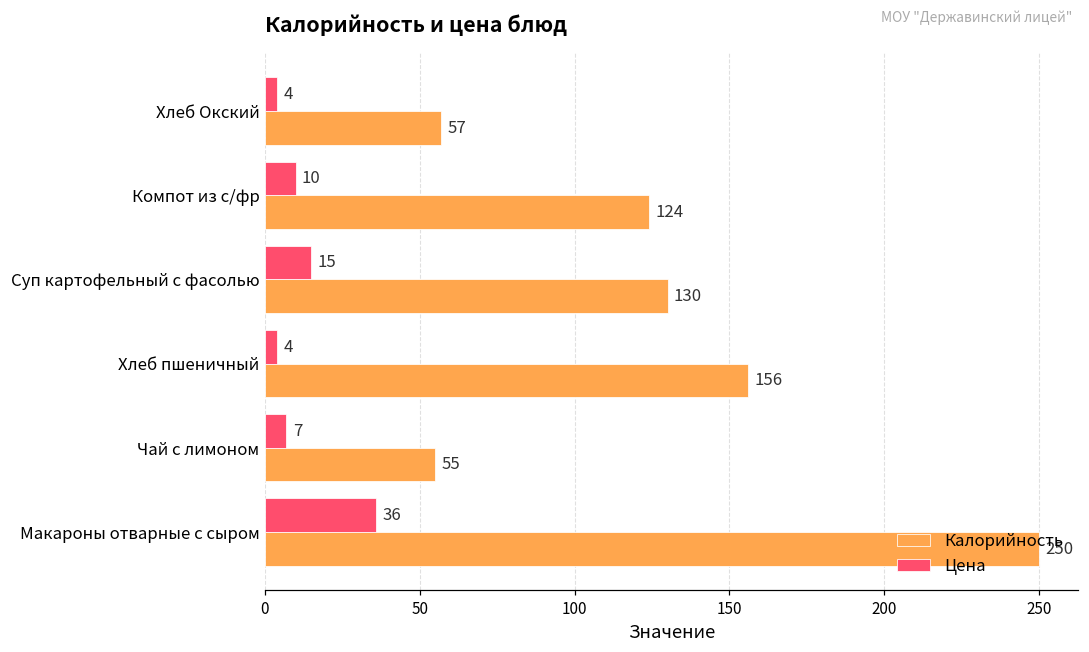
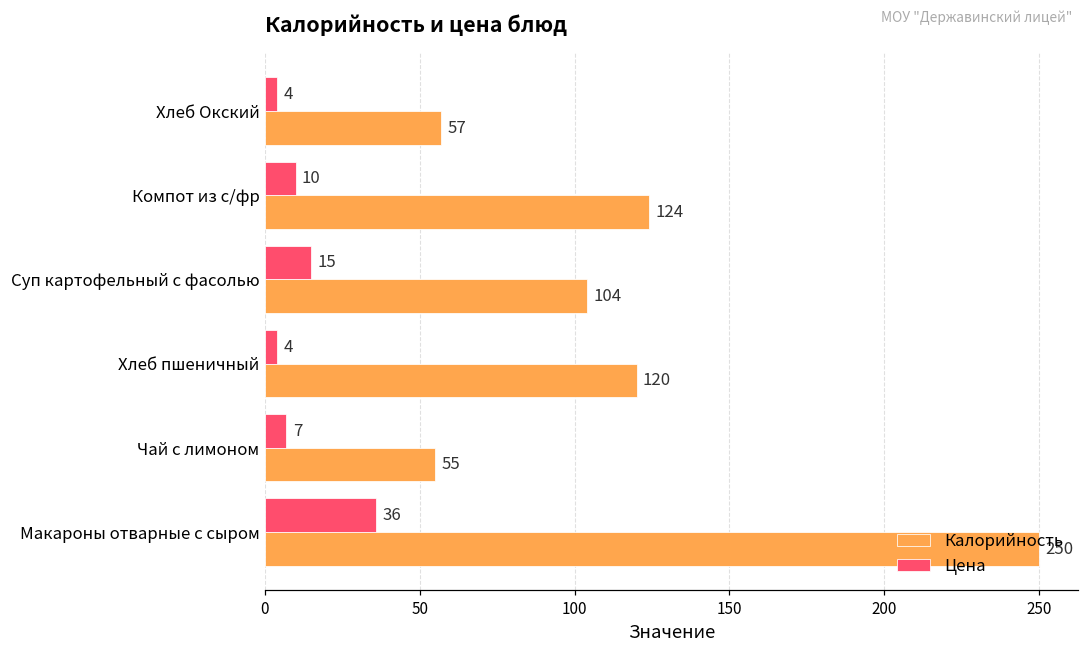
Калорийность, Суп картофельный с фасолью: 130 -> 104
Калорийность, Хлеб пшеничный: 156 -> 120
